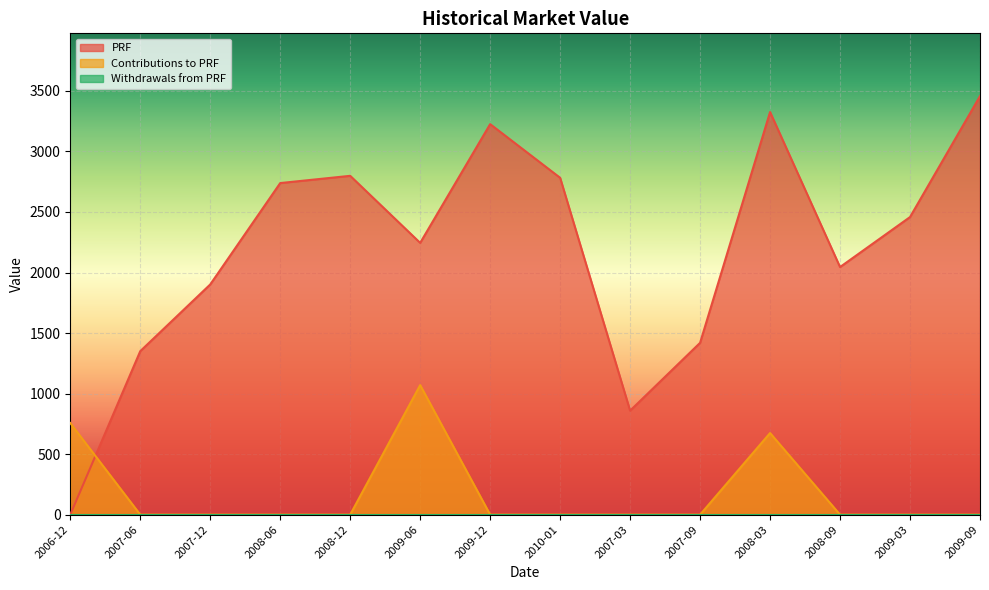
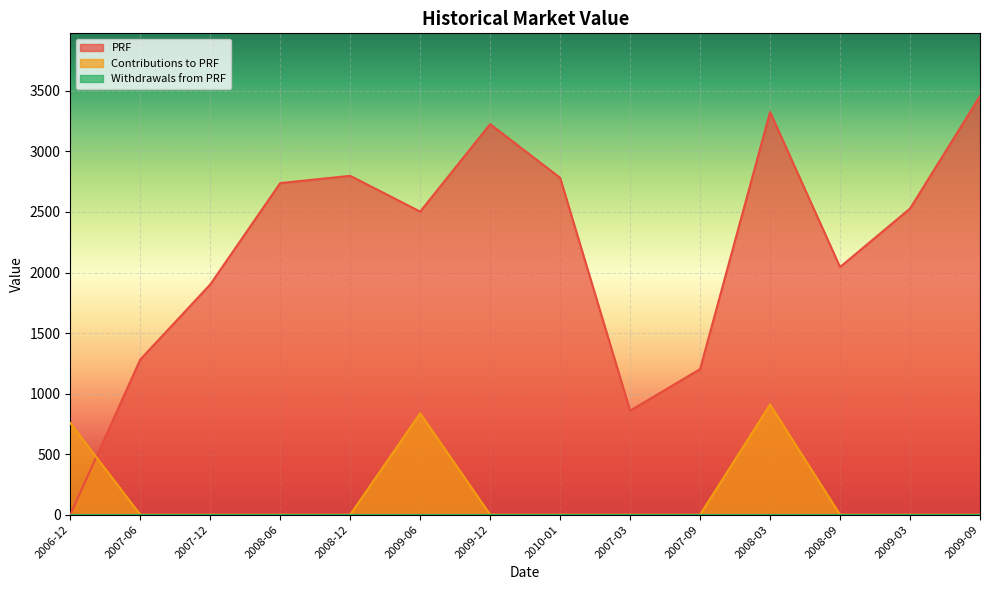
PRF, 2007-06: 1350 -> 1280
PRF, 2009-06: 2240 -> 2500
Contributions to PRF, 2009-06: 1070 -> 840
PRF, 2007-09: 1420 -> 1200
Contributions to PRF, 2008-03: 670 -> 910
PRF, 2009-03: 2460 -> 2530
